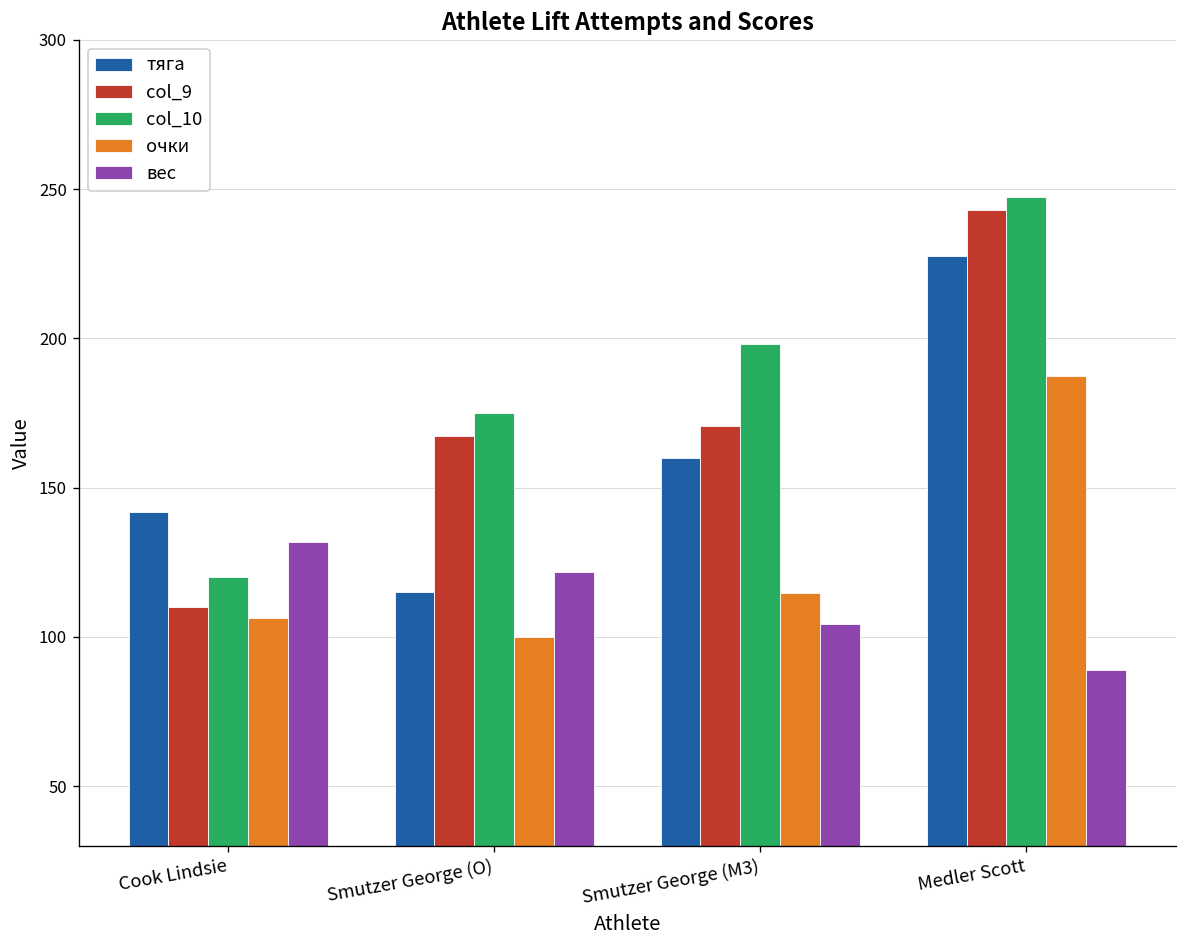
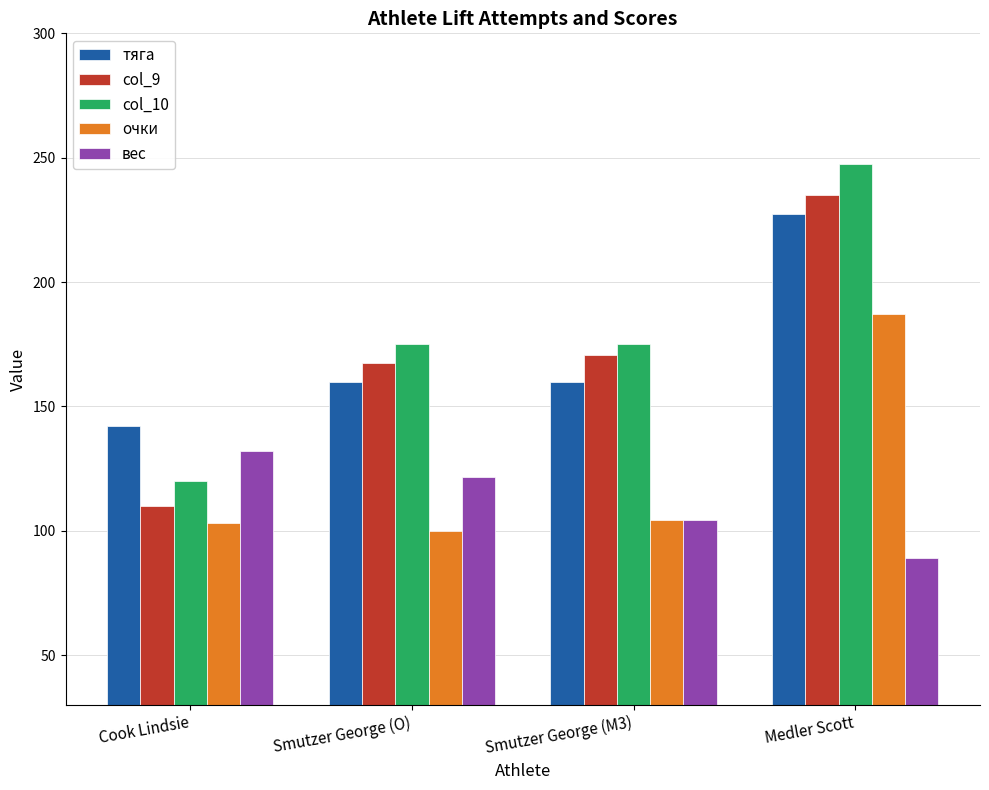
очки, Cook Lindsie: 106 -> 103
тяга, Smutzer George (O): 115 -> 160
col_10, Smutzer George (M3): 198 -> 175
очки, Smutzer George (M3): 115 -> 104
col_9, Medler Scott: 243 -> 235
